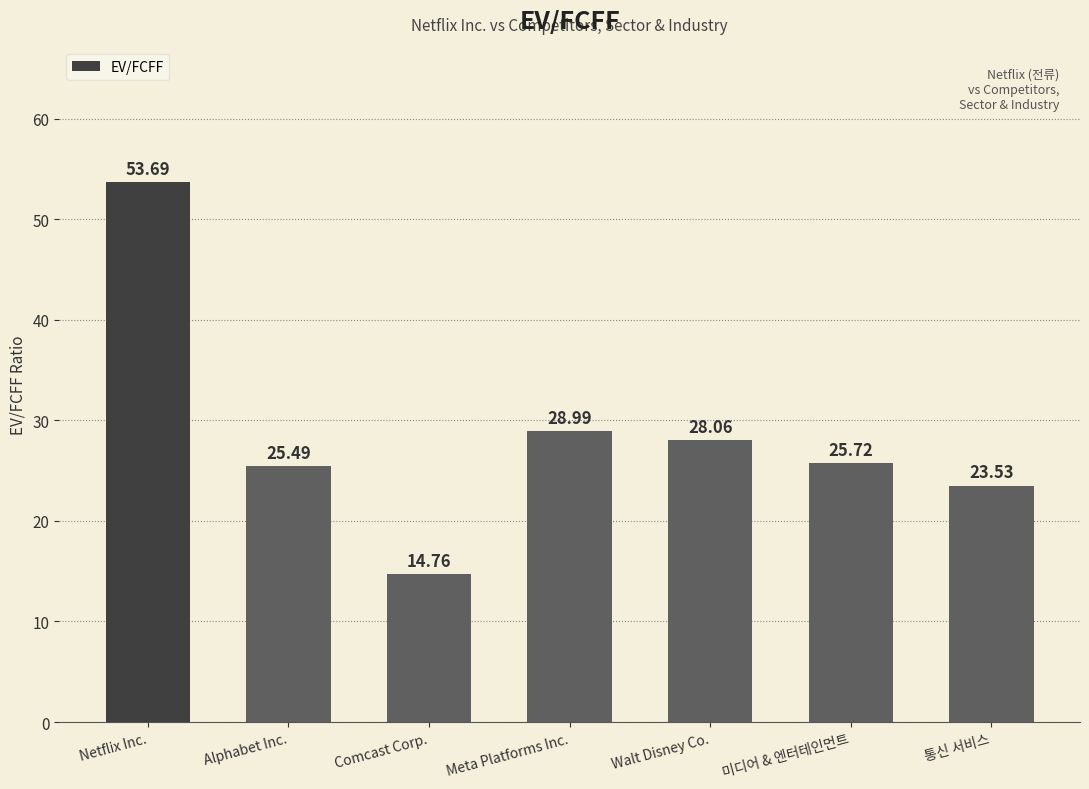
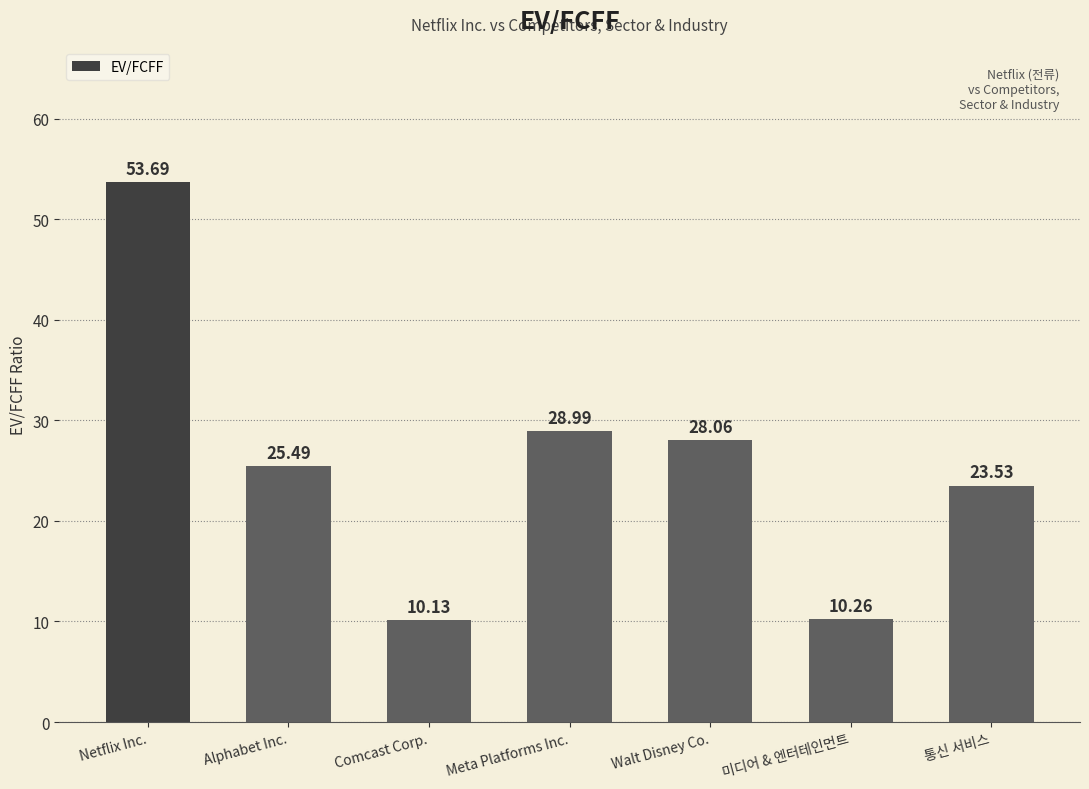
Comcast Corp.: 14.76 -> 10.13
미디어 & 엔터테인먼트: 25.72 -> 10.26
